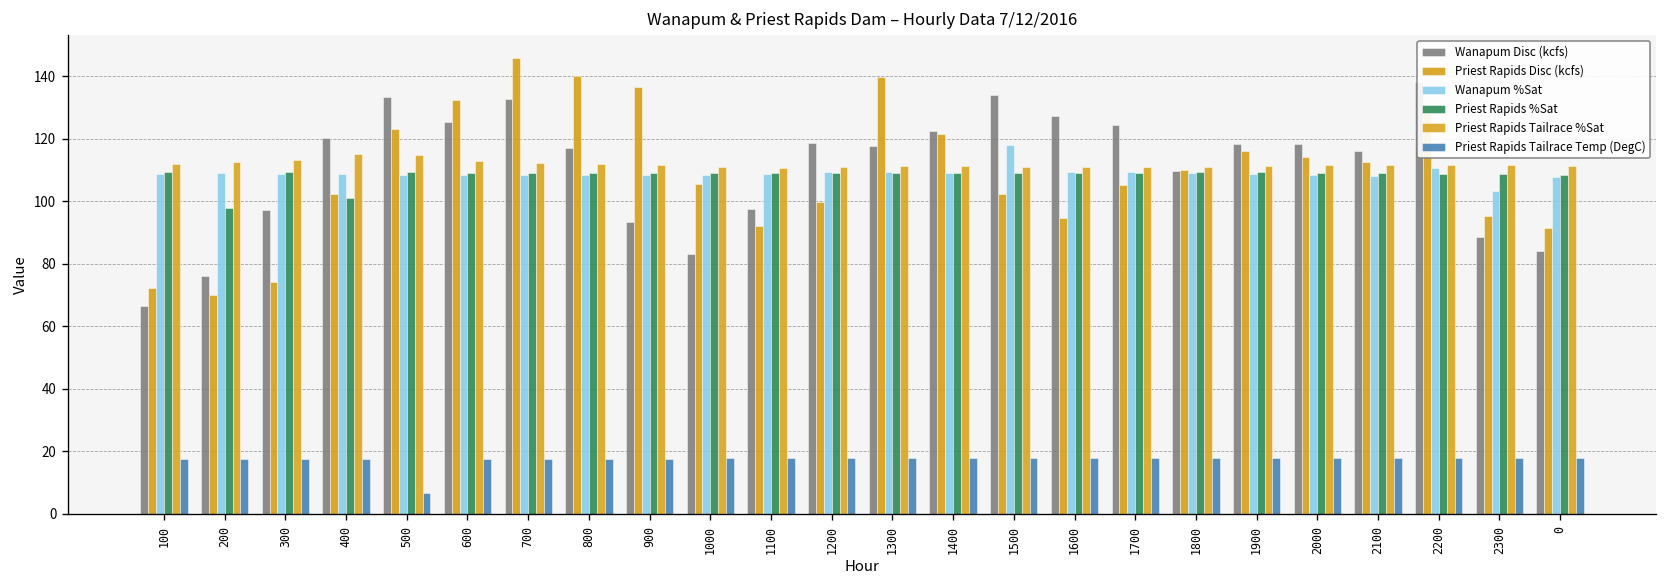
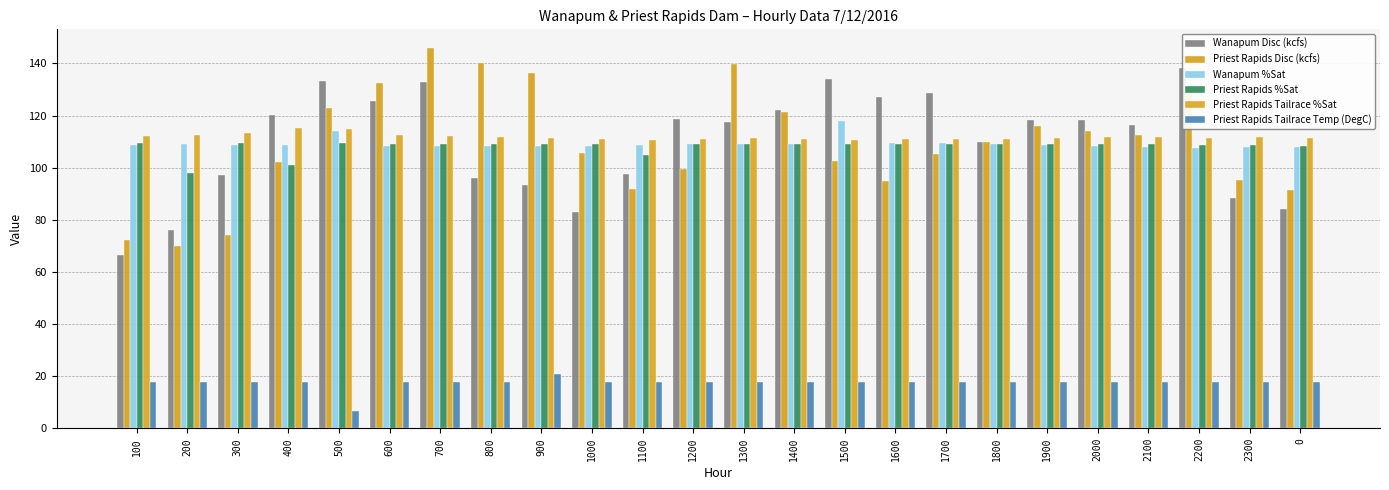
Wanapum %Sat, 500: 109 -> 114
Wanapum Disc (kcfs), 800: 117 -> 96
Priest Rapids Tailrace Temp (DegC), 900: 18 -> 21
Priest Rapids %Sat, 1100: 109 -> 105
Wanapum Disc (kcfs), 1700: 125 -> 129
Wanapum %Sat, 2200: 111 -> 108
Wanapum %Sat, 2300: 103 -> 108
